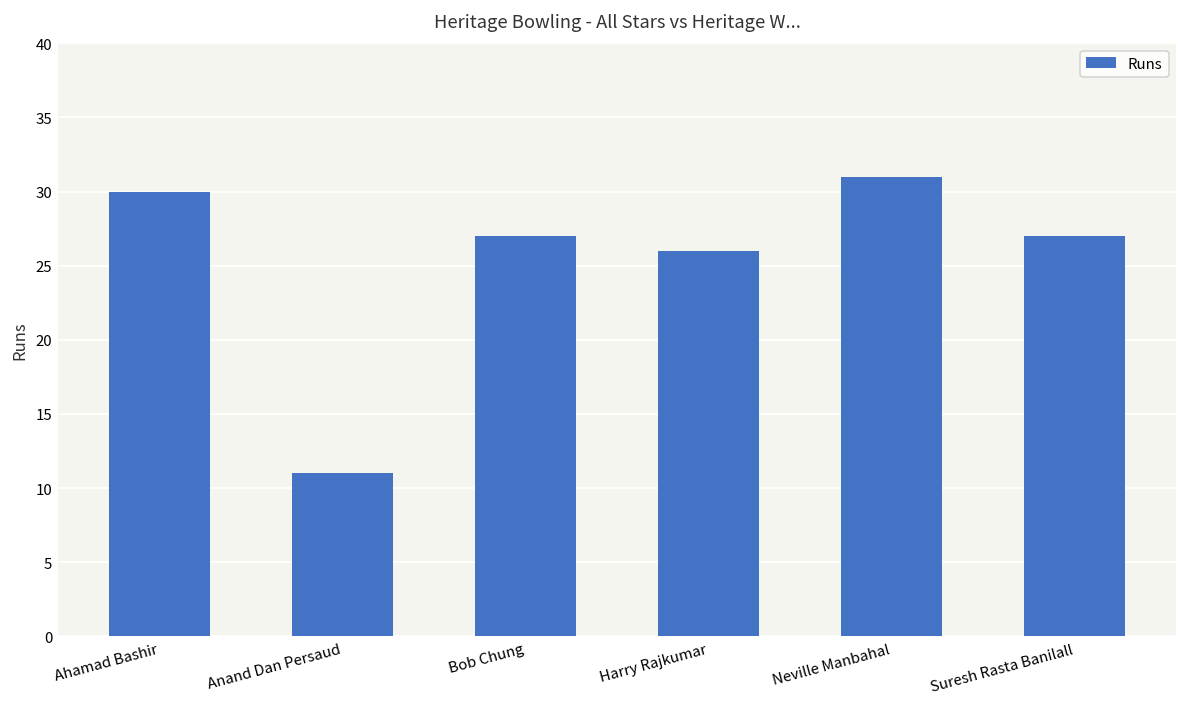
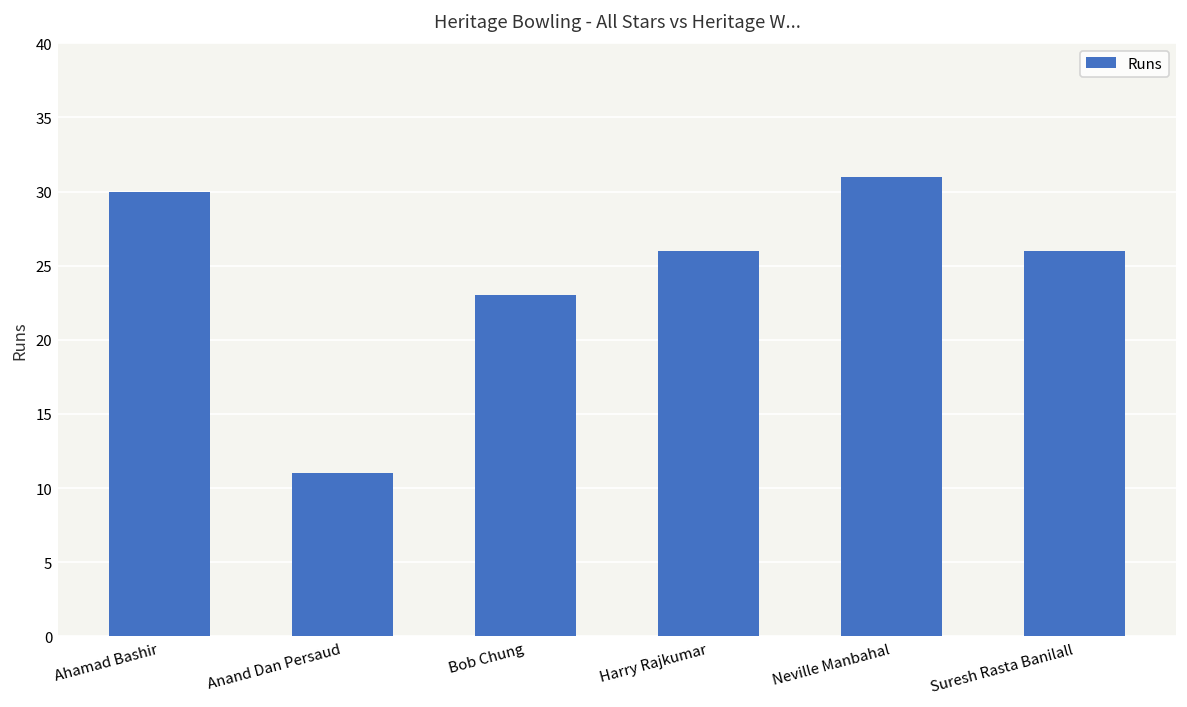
Bob Chung: 27 -> 23
Suresh Rasta Banilall: 27 -> 26
